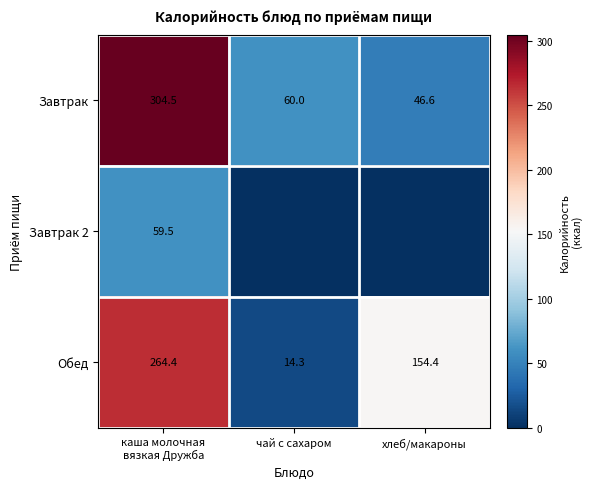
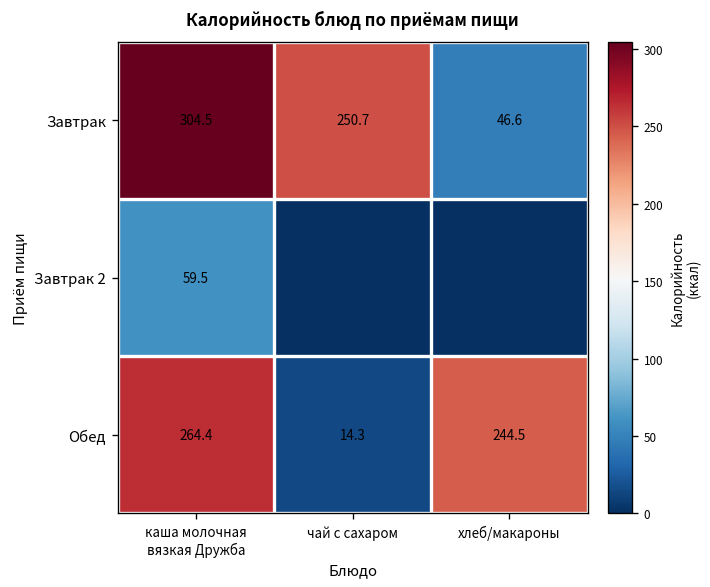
Завтрак, чай с сахаром: 60.0 -> 250.7
Обед, хлеб/макароны: 154.4 -> 244.5
